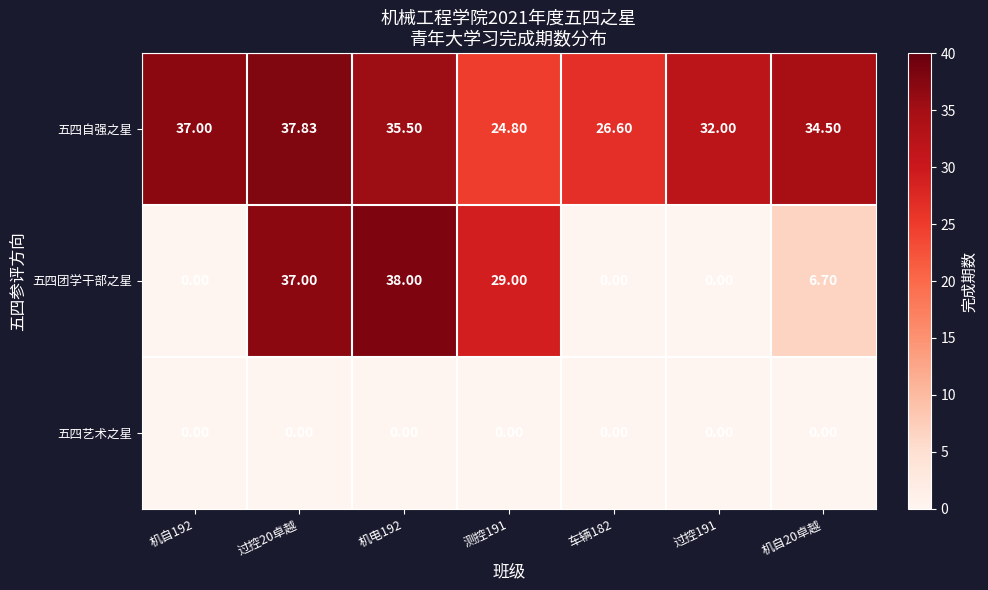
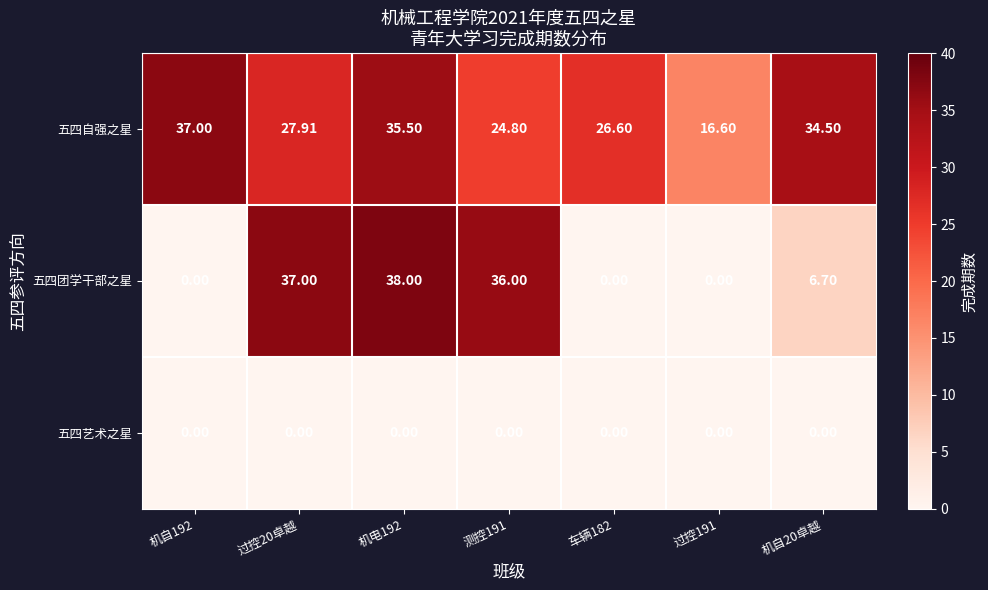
五四自强之星, 过控20卓越: 37.83 -> 27.91
五四自强之星, 过控191: 32.00 -> 16.60
五四团学干部之星, 测控191: 29.00 -> 36.00
